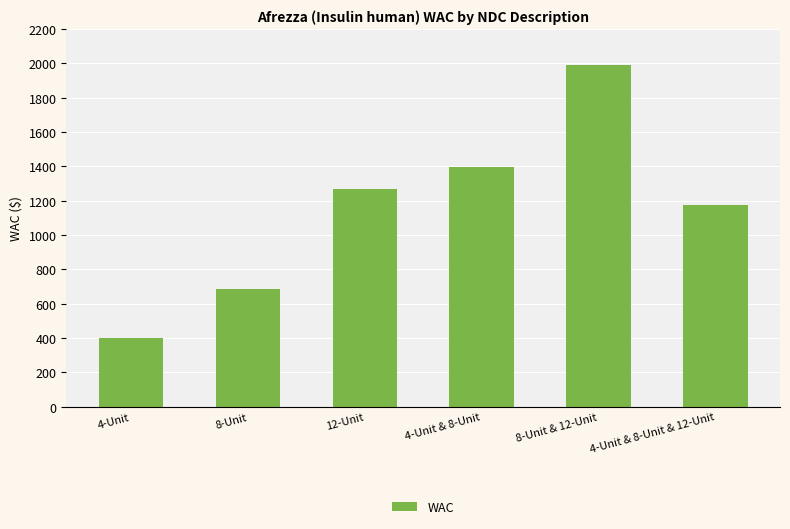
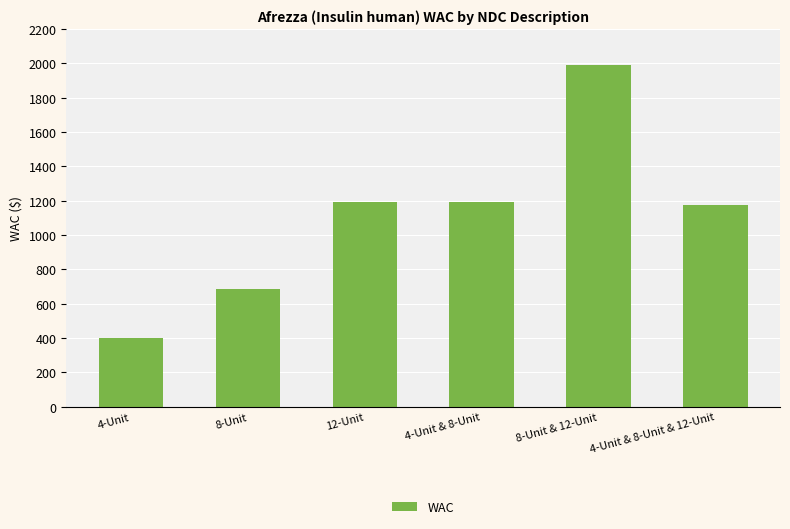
12-Unit: 1270 -> 1190
4-Unit & 8-Unit: 1400 -> 1190
